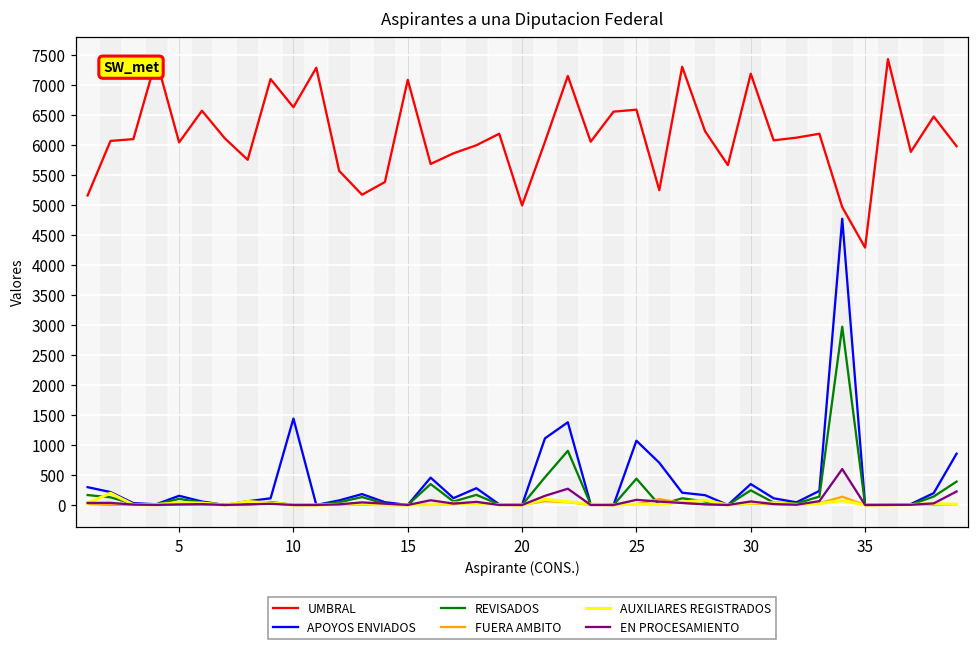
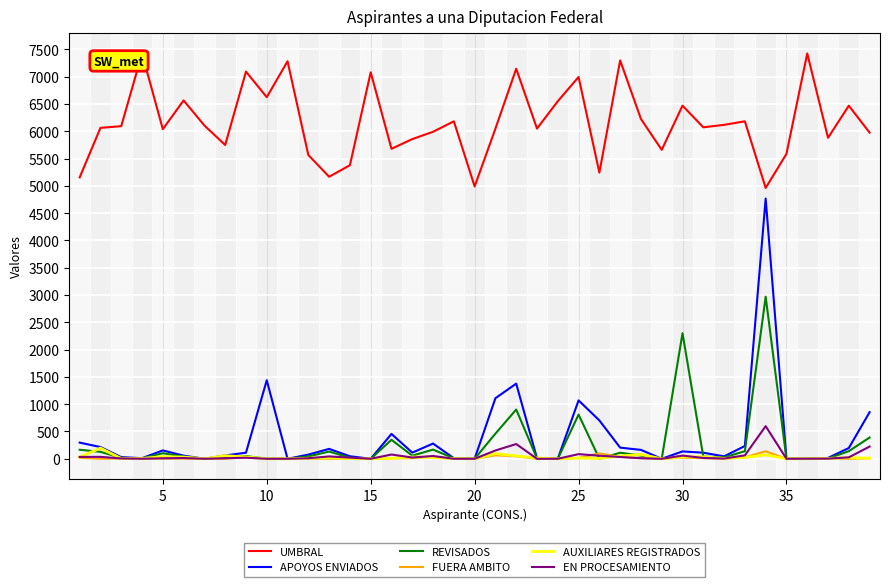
UMBRAL, 25: 6600 -> 7000
REVISADOS, 25: 400 -> 800
UMBRAL, 30: 7200 -> 6500
APOYOS ENVIADOS, 30: 300 -> 100
REVISADOS, 30: 200 -> 2300
UMBRAL, 35: 4300 -> 5600
